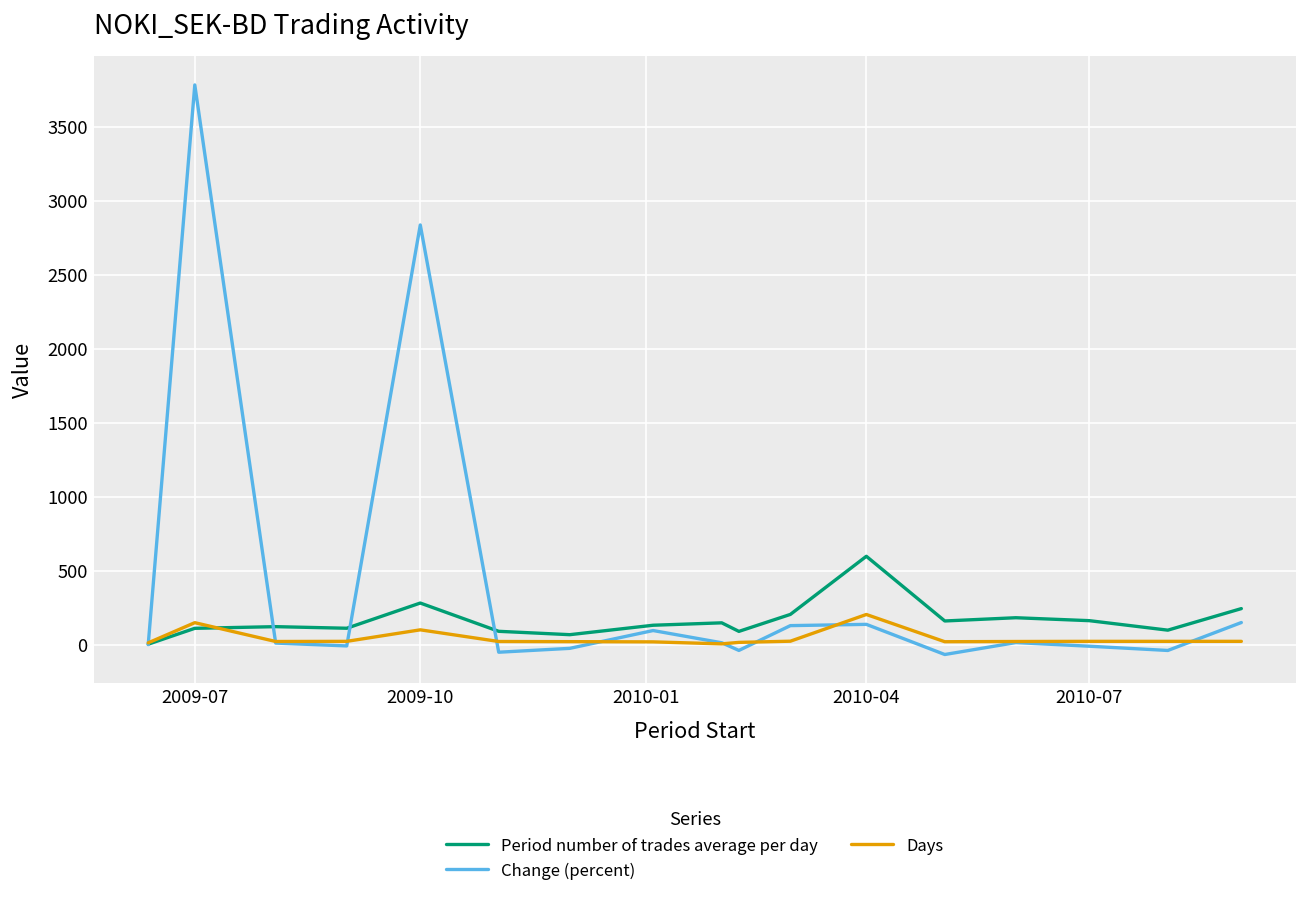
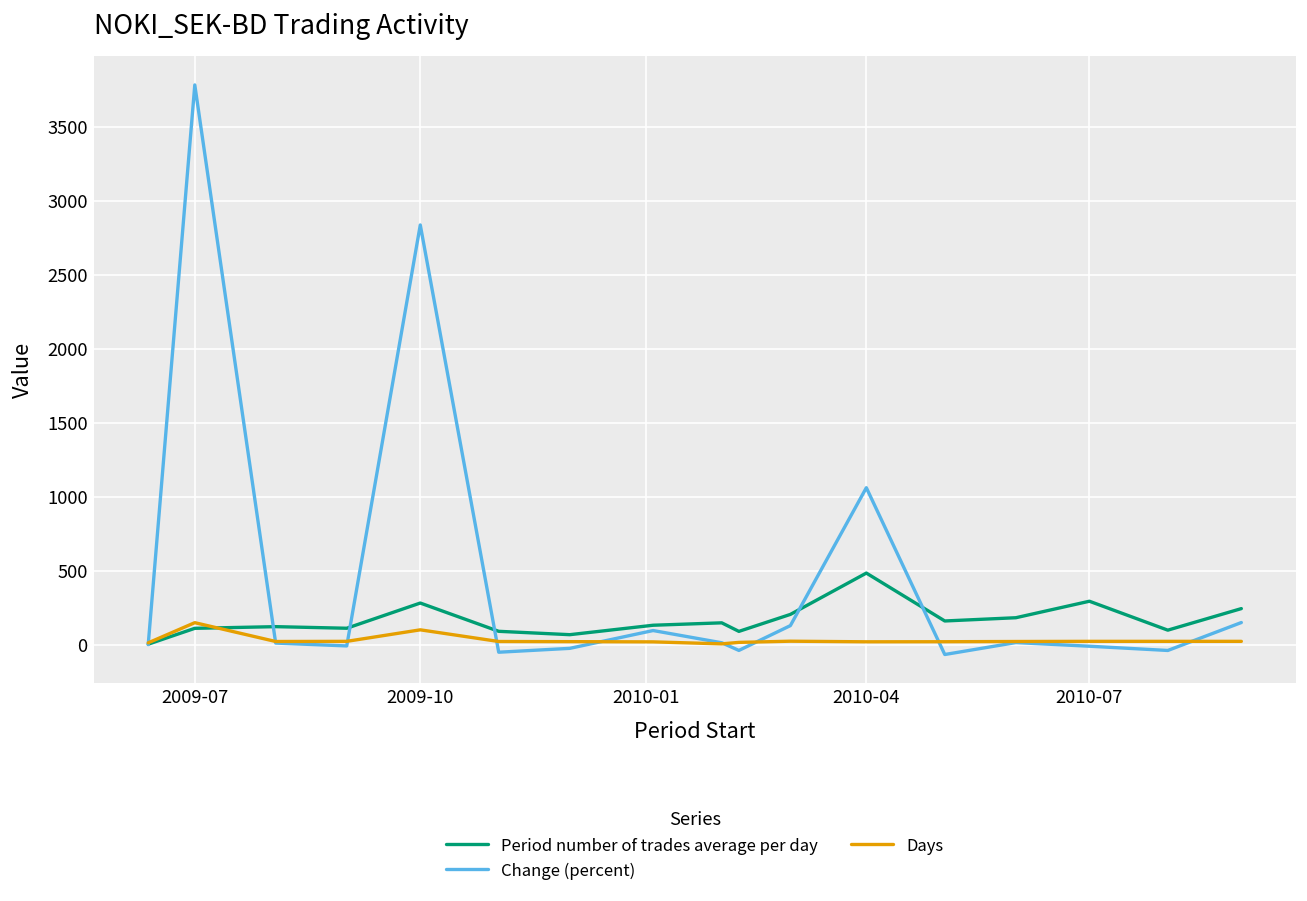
Period number of trades average per day, 2010-04: 600 -> 480
Change (percent), 2010-04: 140 -> 1060
Days, 2010-04: 200 -> 20
Period number of trades average per day, 2010-07: 160 -> 290
